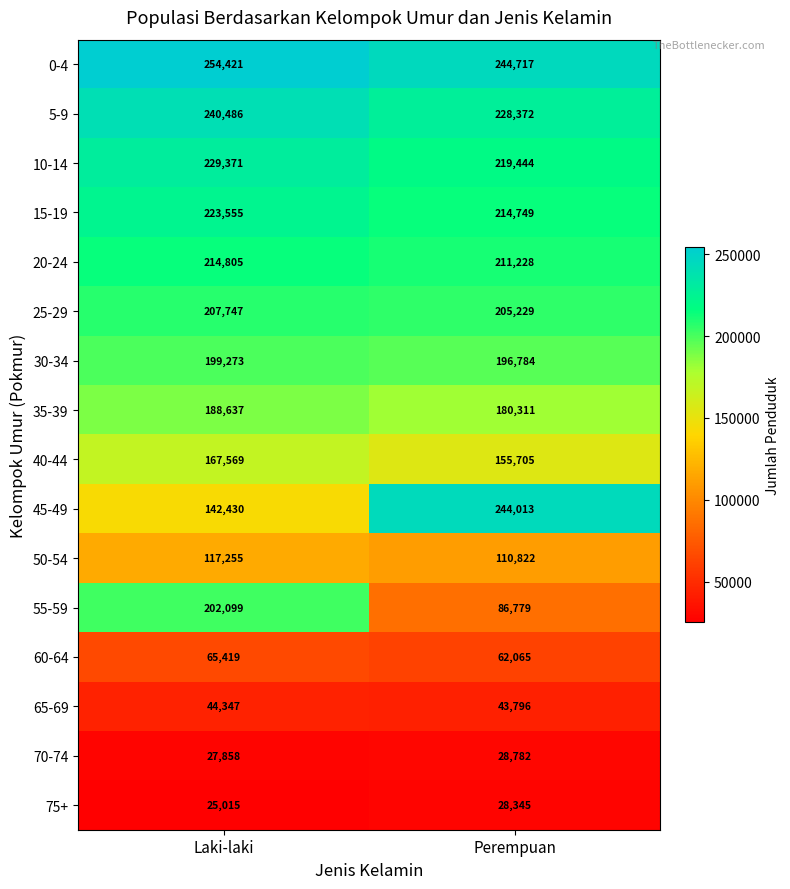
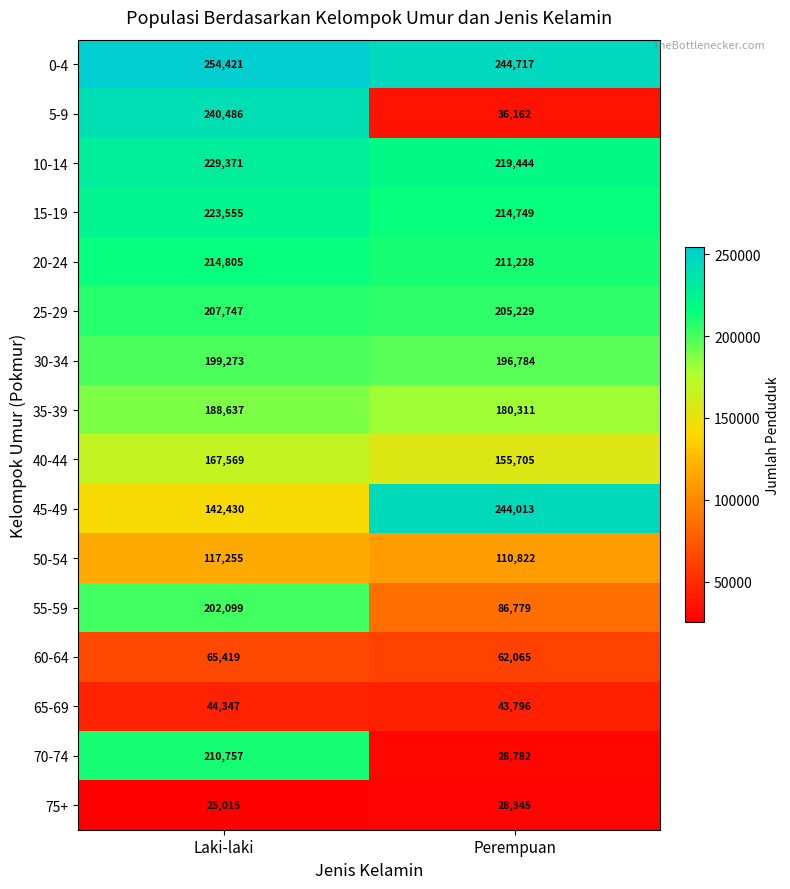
5-9, Perempuan: 228,372 -> 36,162
70-74, Laki-laki: 27,858 -> 210,757
